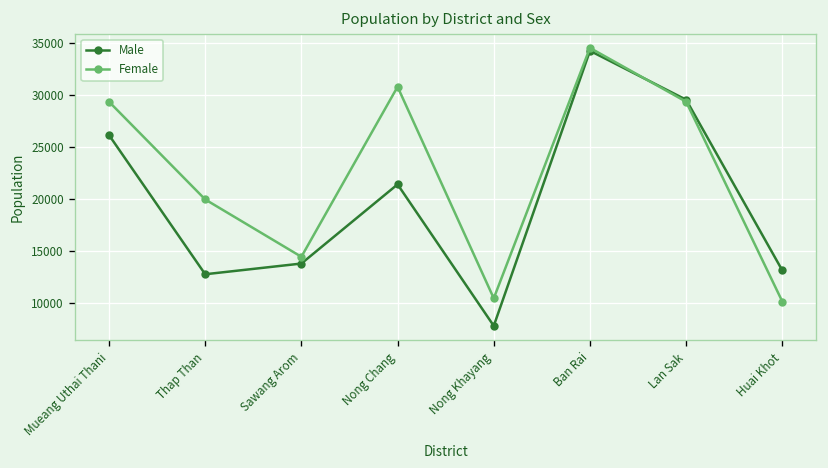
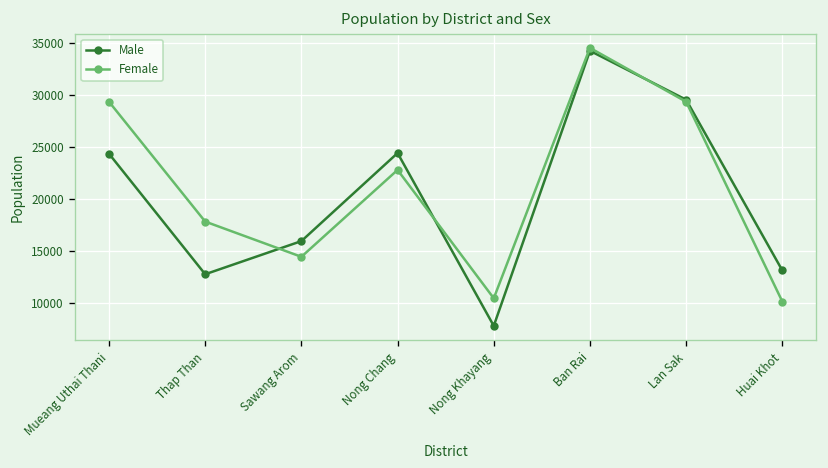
Male, Mueang Uthai Thani: 26000 -> 24000
Female, Thap Than: 20000 -> 18000
Male, Sawang Arom: 14000 -> 16000
Male, Nong Chang: 21000 -> 24000
Female, Nong Chang: 31000 -> 23000
